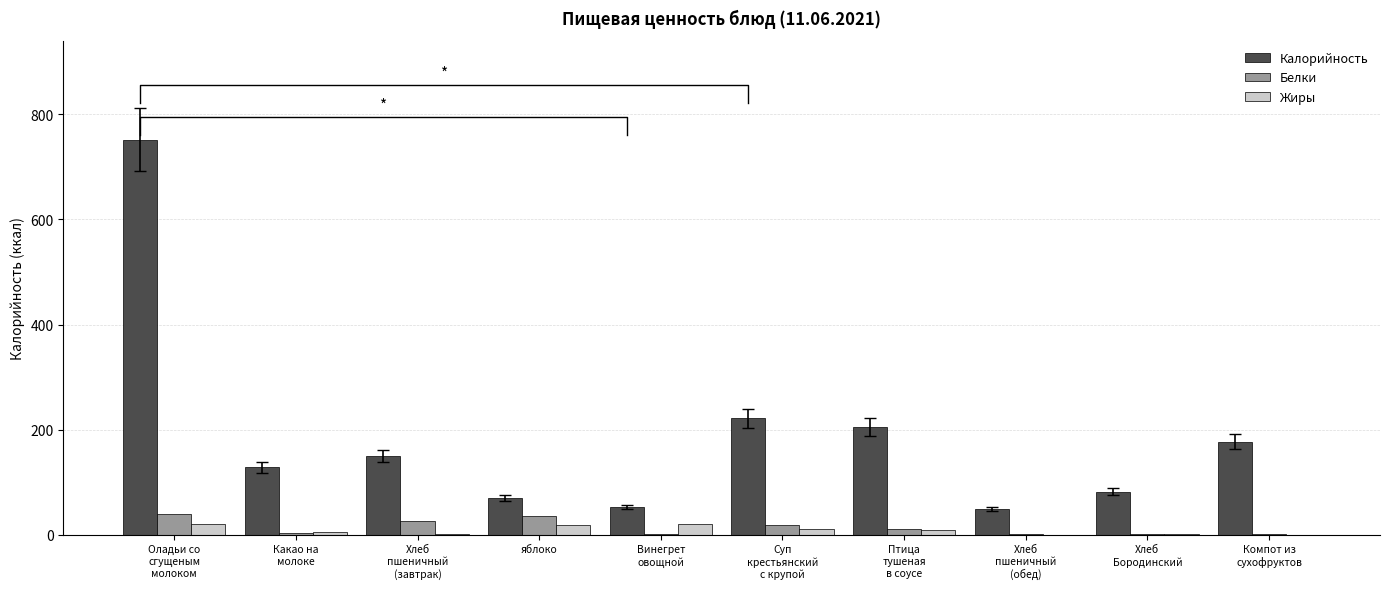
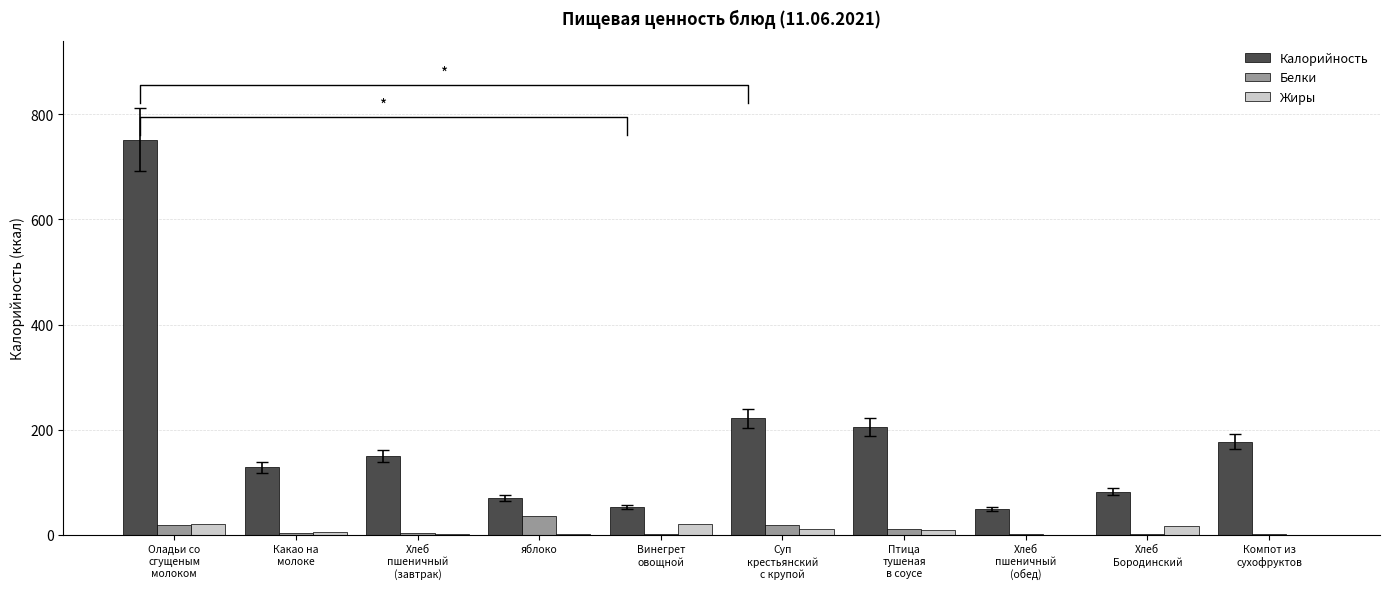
Белки, Оладьи со сгущеным молоком: 40 -> 20
Белки, Хлеб пшеничный (завтрак): 30 -> 0
Жиры, яблоко: 20 -> 0
Жиры, Хлеб Бородинский: 0 -> 20
